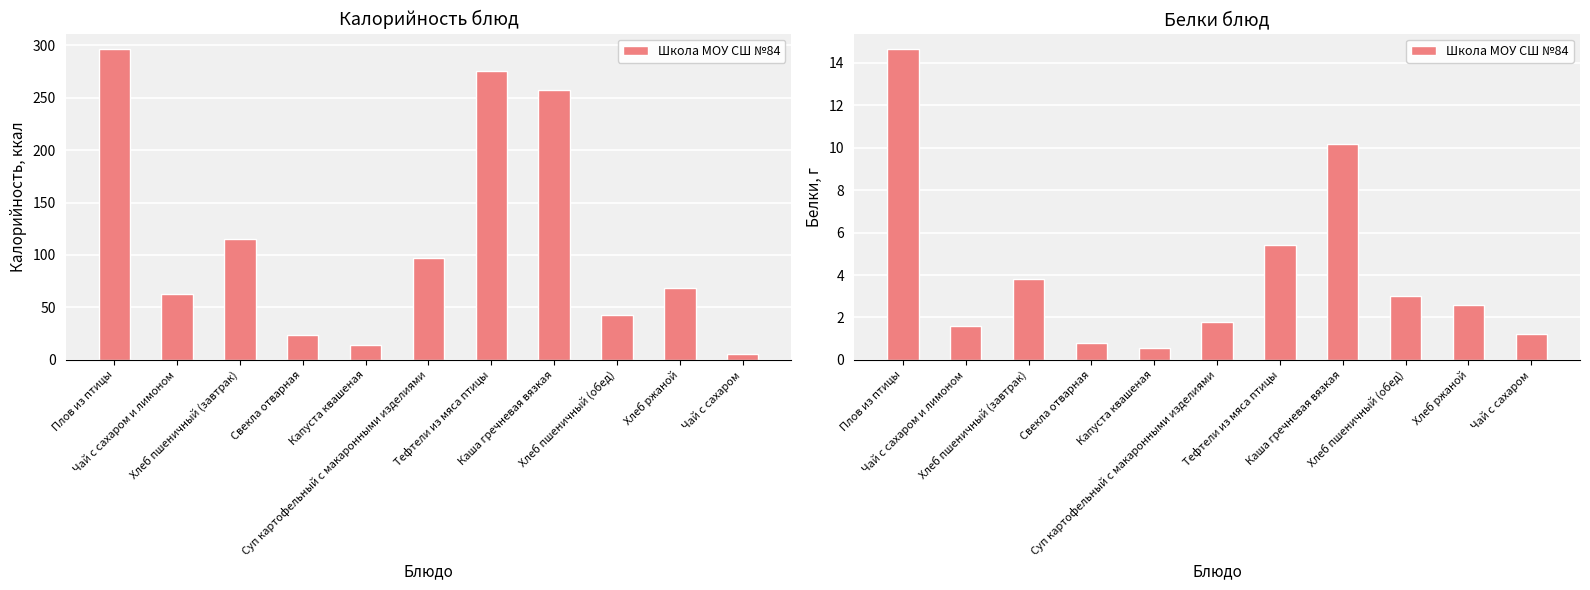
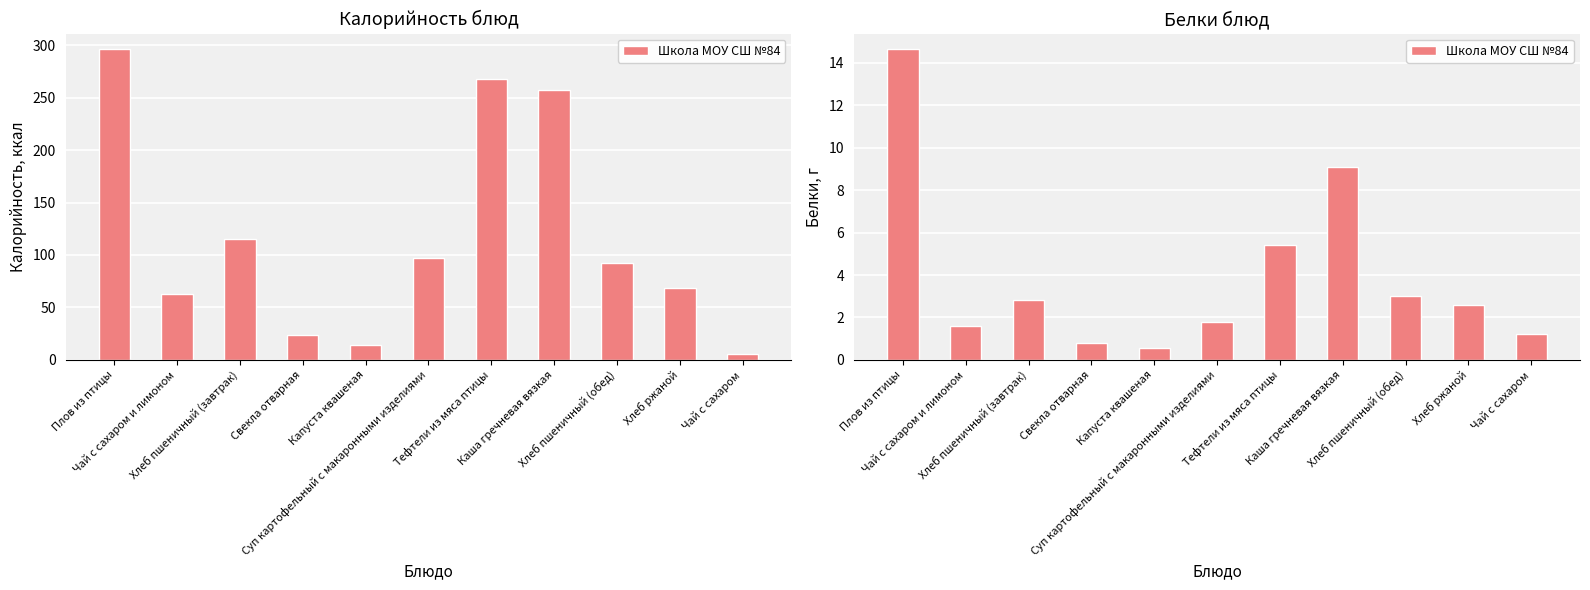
Калорийность блюд, Тефтели из мяса птицы: 276 -> 268
Калорийность блюд, Хлеб пшеничный (обед): 43 -> 92
Белки блюд, Хлеб пшеничный (завтрак): 3.8 -> 2.8
Белки блюд, Каша гречневая вязкая: 10.2 -> 9.1
